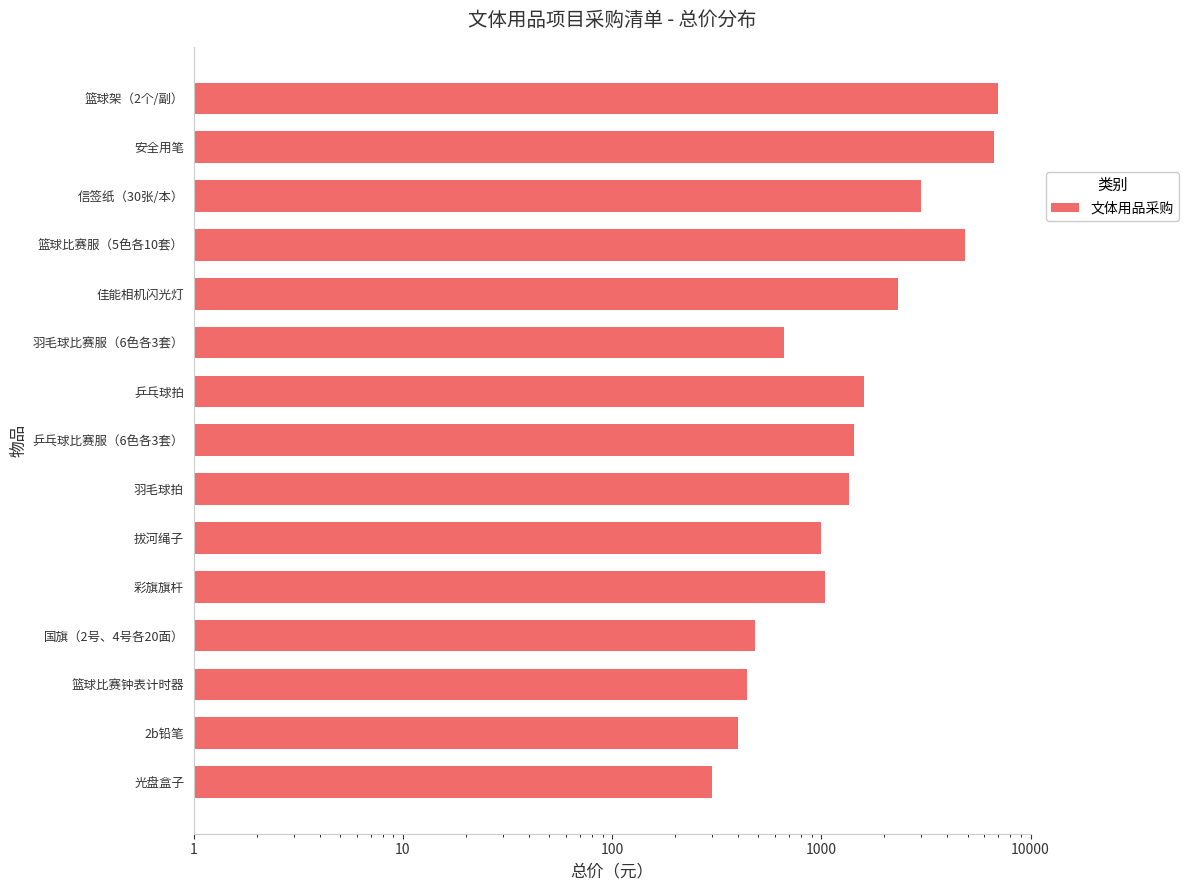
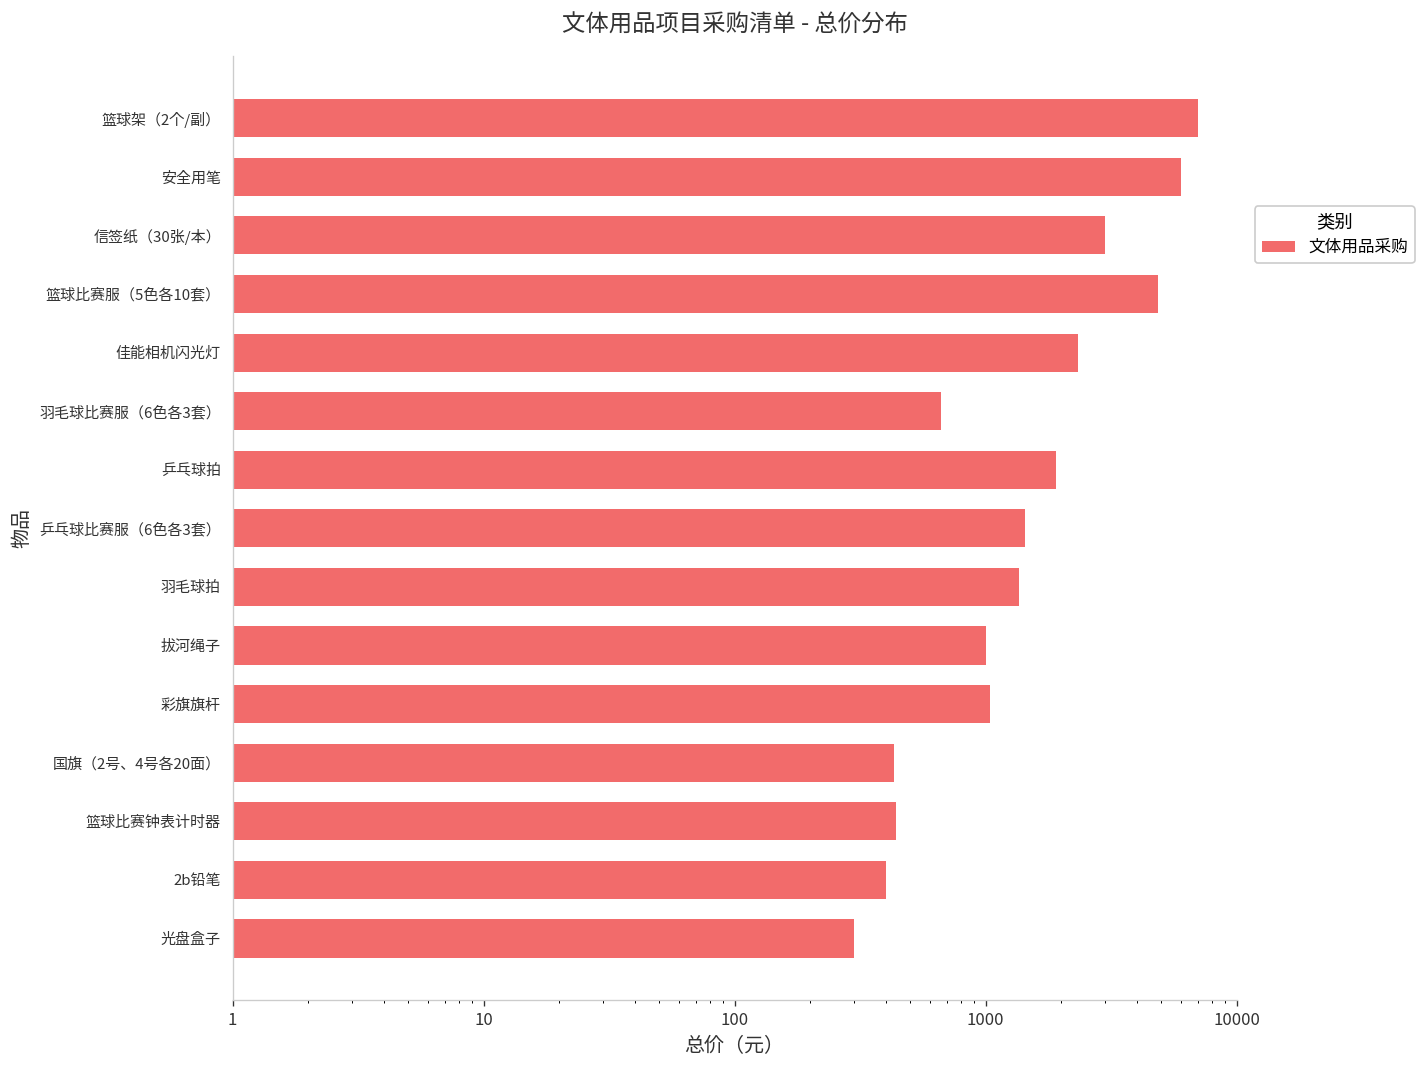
安全用笔: 6700 -> 6000
乒乓球拍: 1600 -> 1900
国旗（2号、4号各20面）: 480 -> 430
